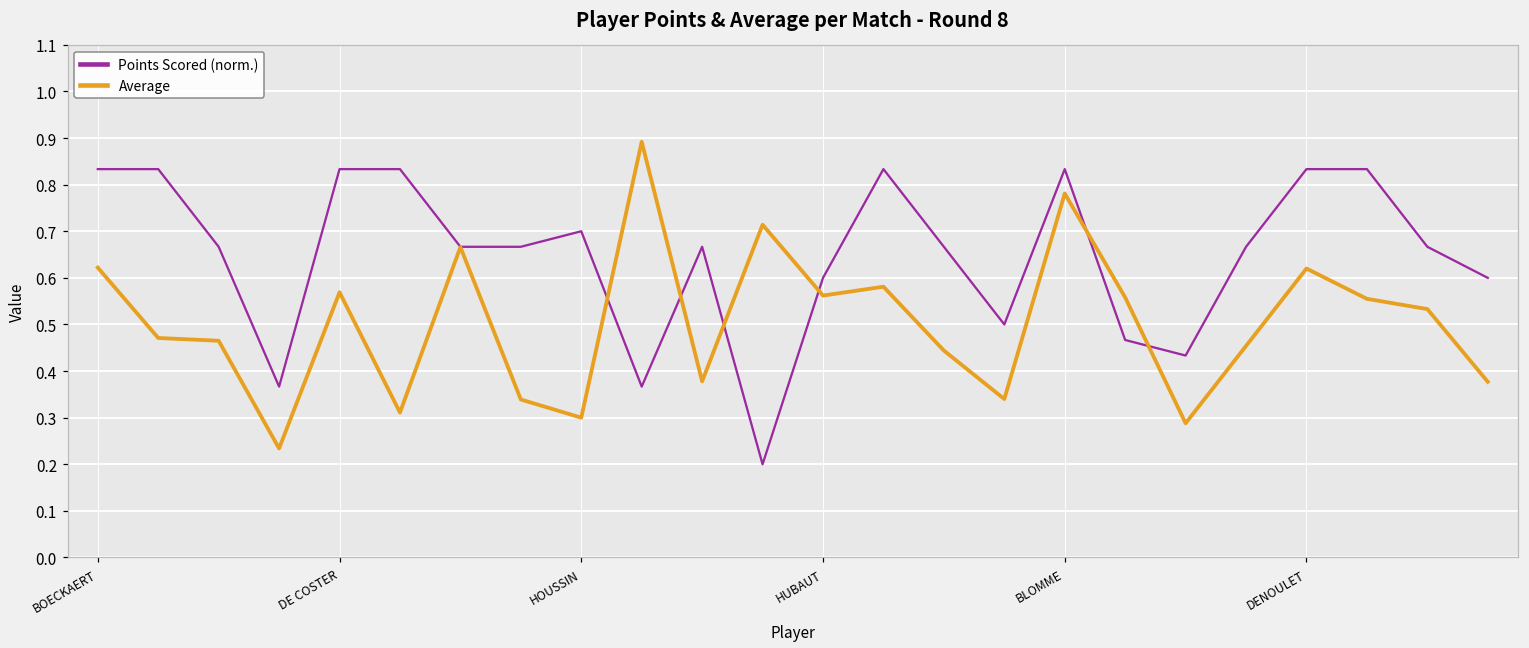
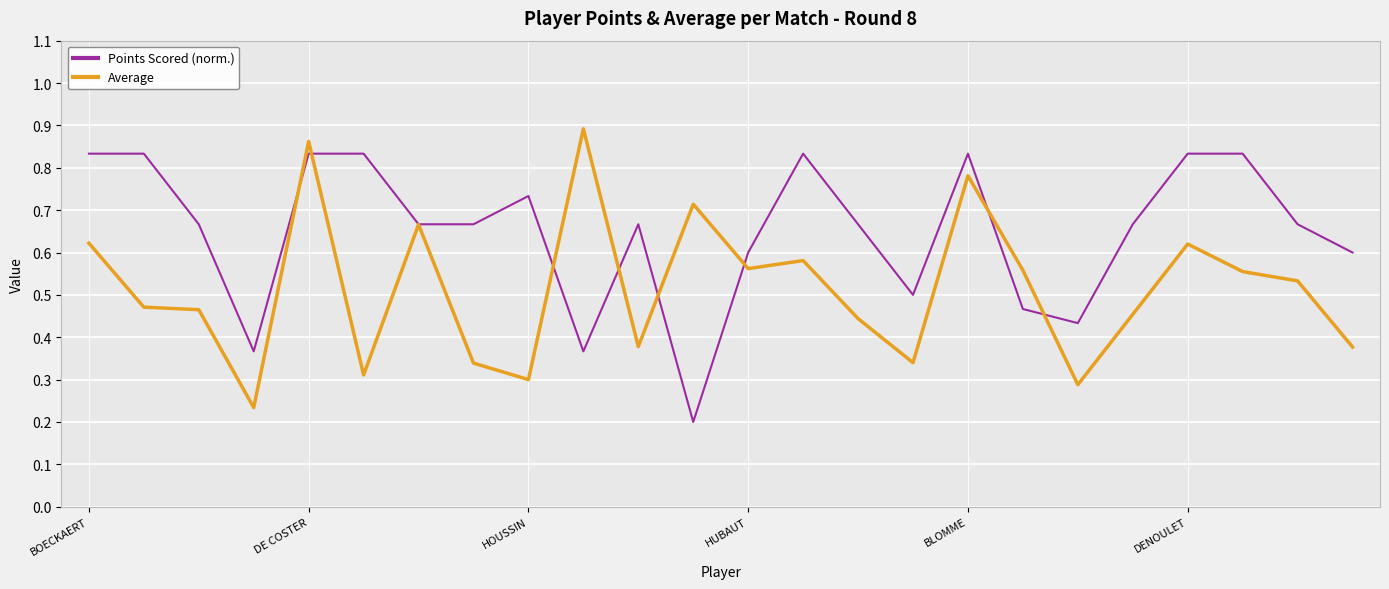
Average, DE COSTER: 0.57 -> 0.86
Points Scored (norm.), HOUSSIN: 0.70 -> 0.73
